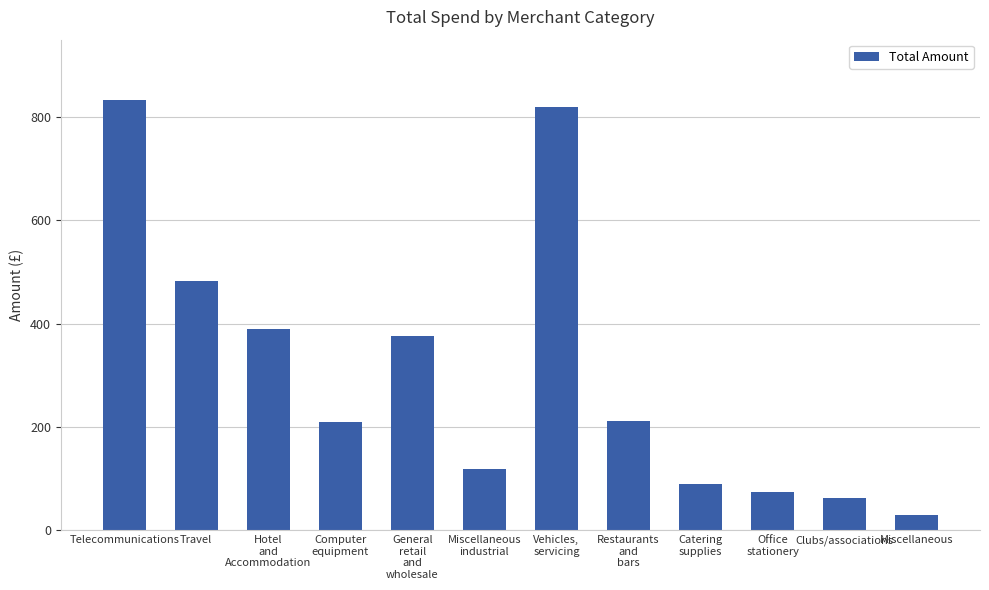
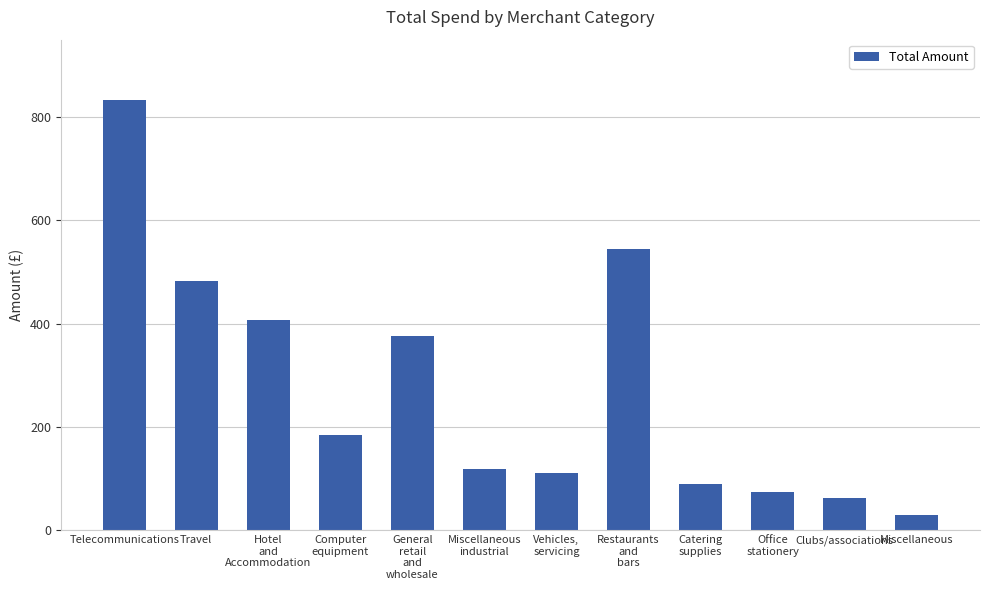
Hotel and Accommodation: 390 -> 410
Computer equipment: 210 -> 180
Vehicles, servicing: 820 -> 110
Restaurants and bars: 210 -> 540
